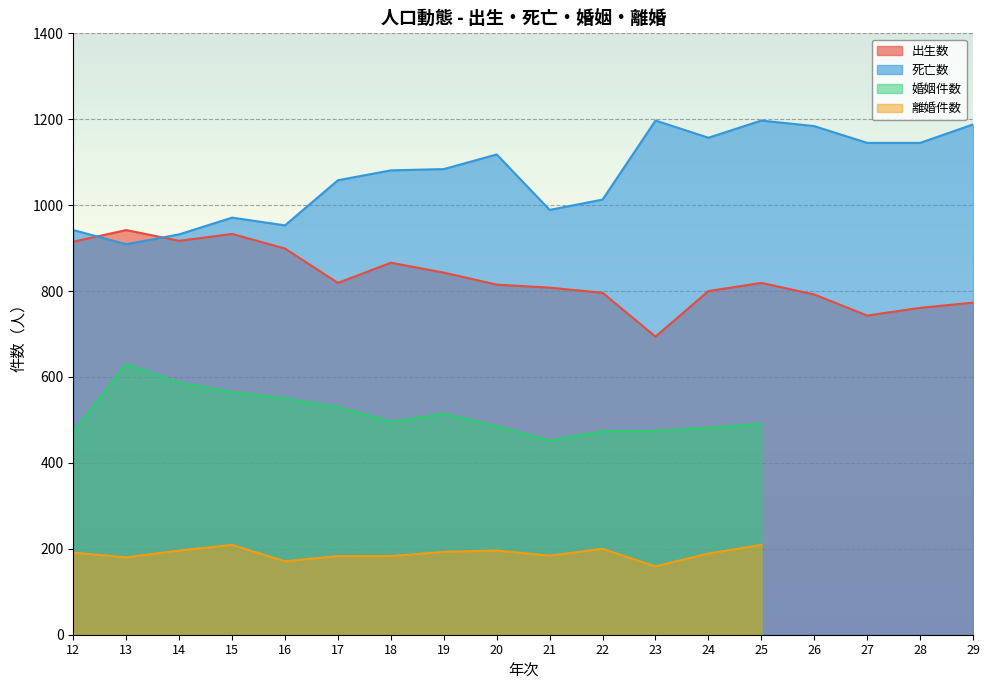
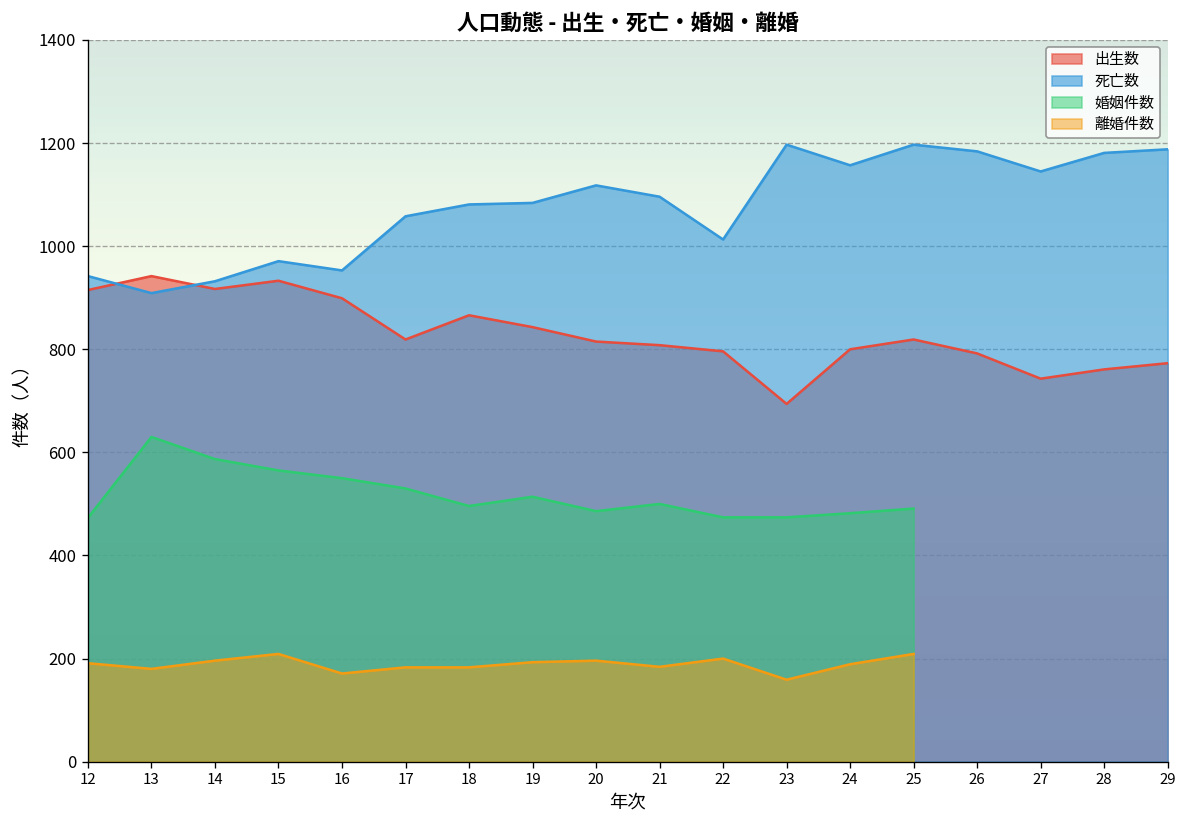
死亡数, 21: 990 -> 1100
婚姻件数, 21: 450 -> 500
死亡数, 28: 1150 -> 1180
